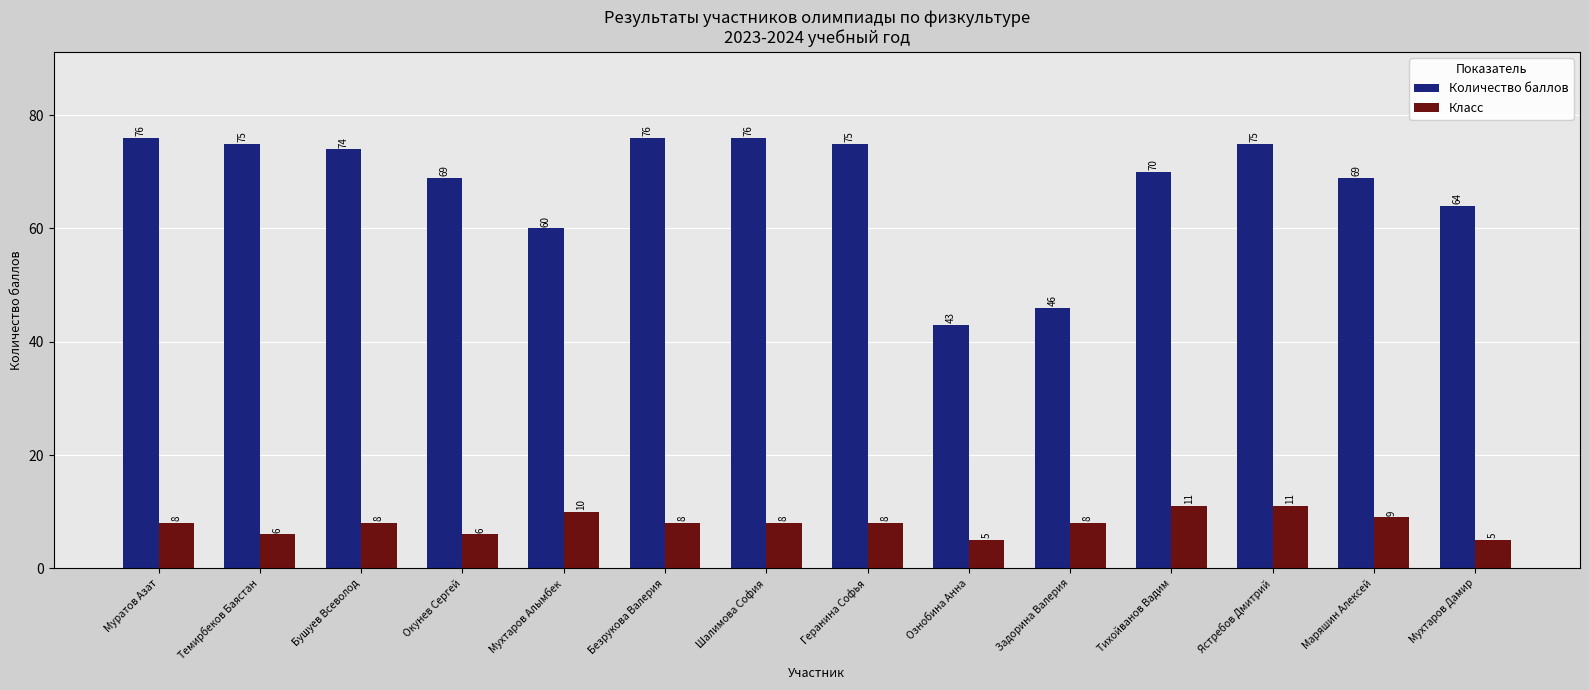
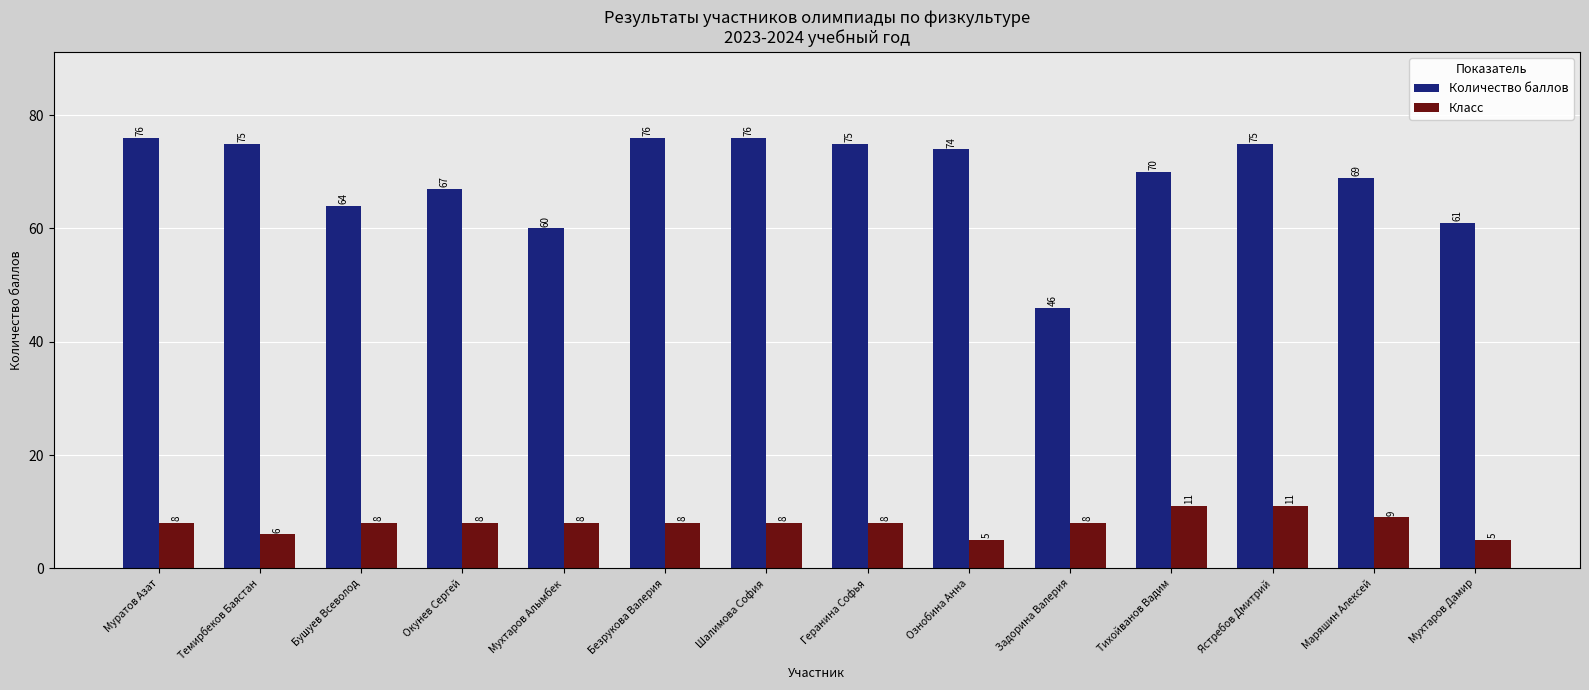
Количество баллов, Бушуев Всеволод: 74 -> 64
Количество баллов, Окунев Сергей: 69 -> 67
Класс, Окунев Сергей: 6 -> 8
Класс, Мухтаров Алымбек: 10 -> 8
Количество баллов, Ознобина Анна: 43 -> 74
Количество баллов, Мухтаров Дамир: 64 -> 61
